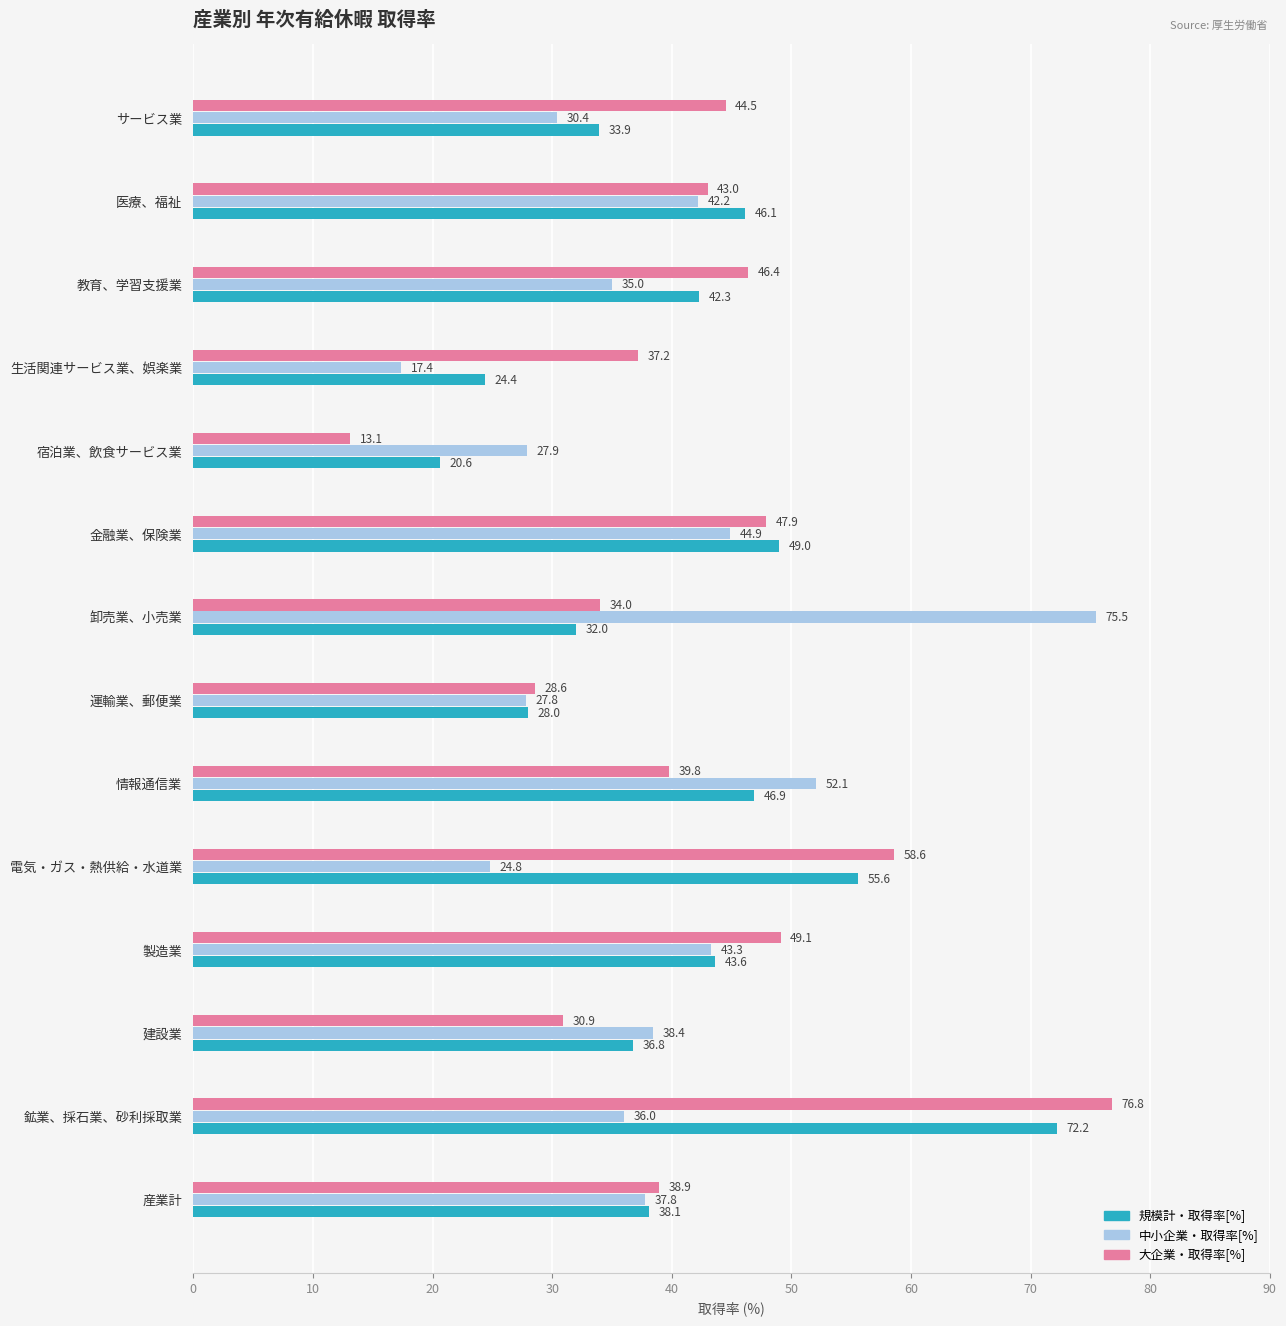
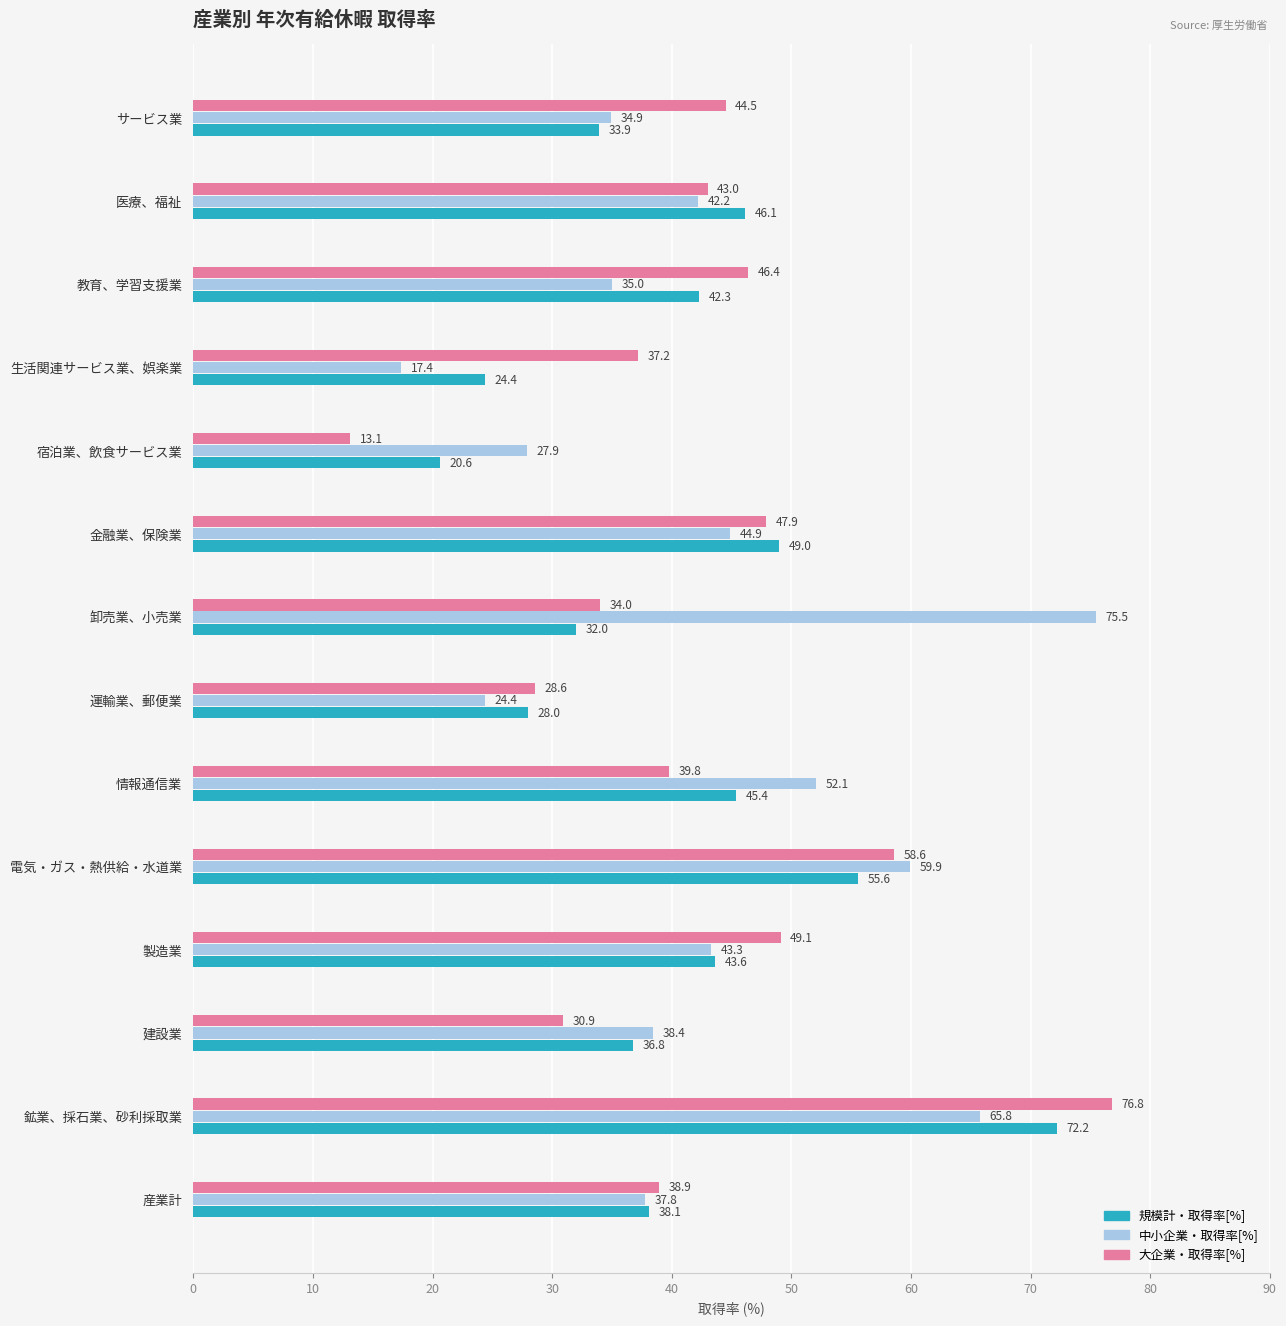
中小企業・取得率[%], サービス業: 30.4 -> 34.9
中小企業・取得率[%], 運輸業、郵便業: 27.8 -> 24.4
規模計・取得率[%], 情報通信業: 46.9 -> 45.4
中小企業・取得率[%], 電気・ガス・熱供給・水道業: 24.8 -> 59.9
中小企業・取得率[%], 鉱業、採石業、砂利採取業: 36.0 -> 65.8
